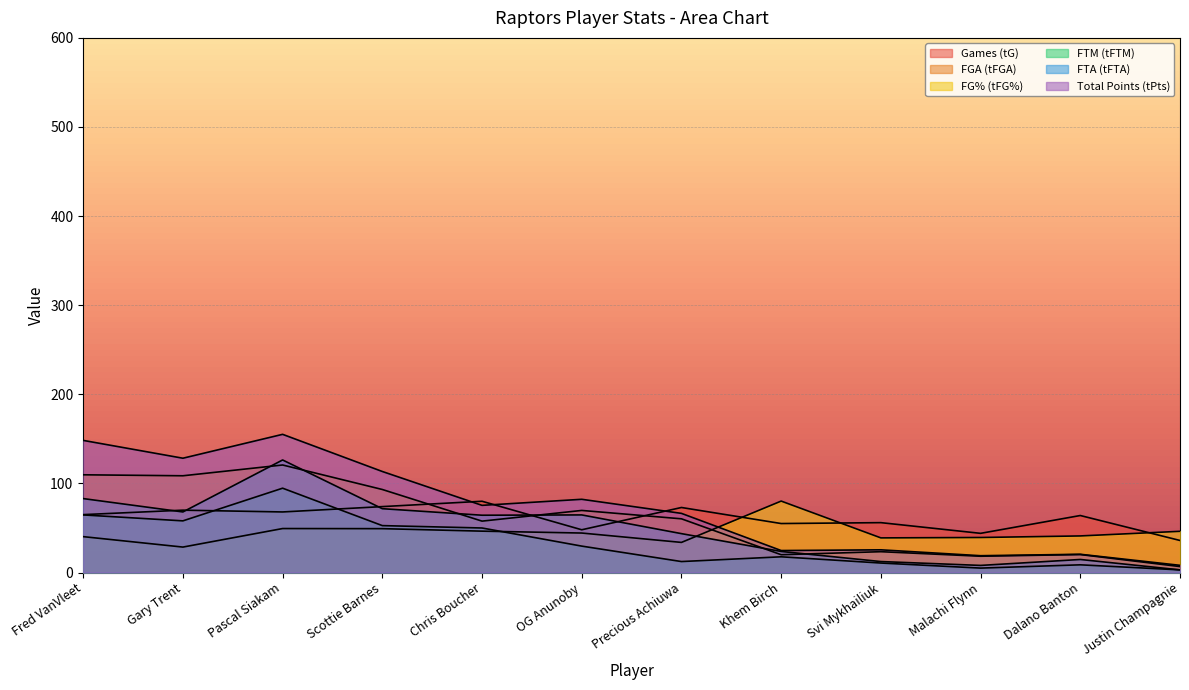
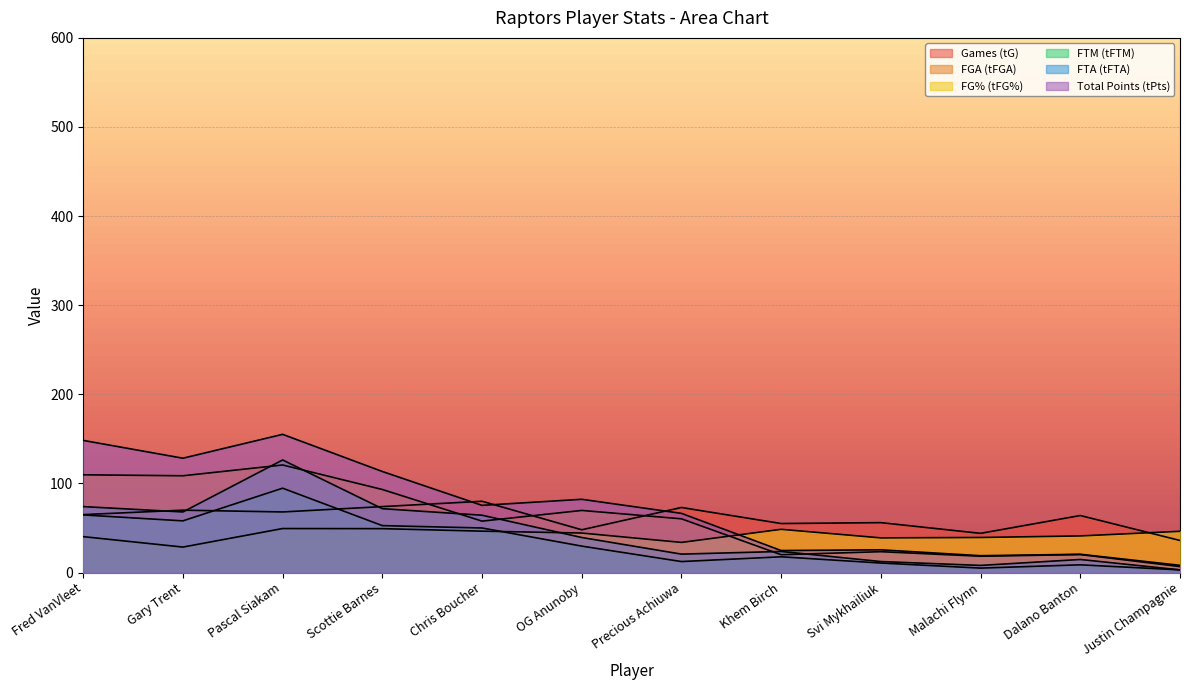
FTA (tFTA), Fred VanVleet: 80 -> 70
FTA (tFTA), OG Anunoby: 60 -> 40
FTA (tFTA), Precious Achiuwa: 40 -> 20
FG% (tFG%), Khem Birch: 80 -> 50
